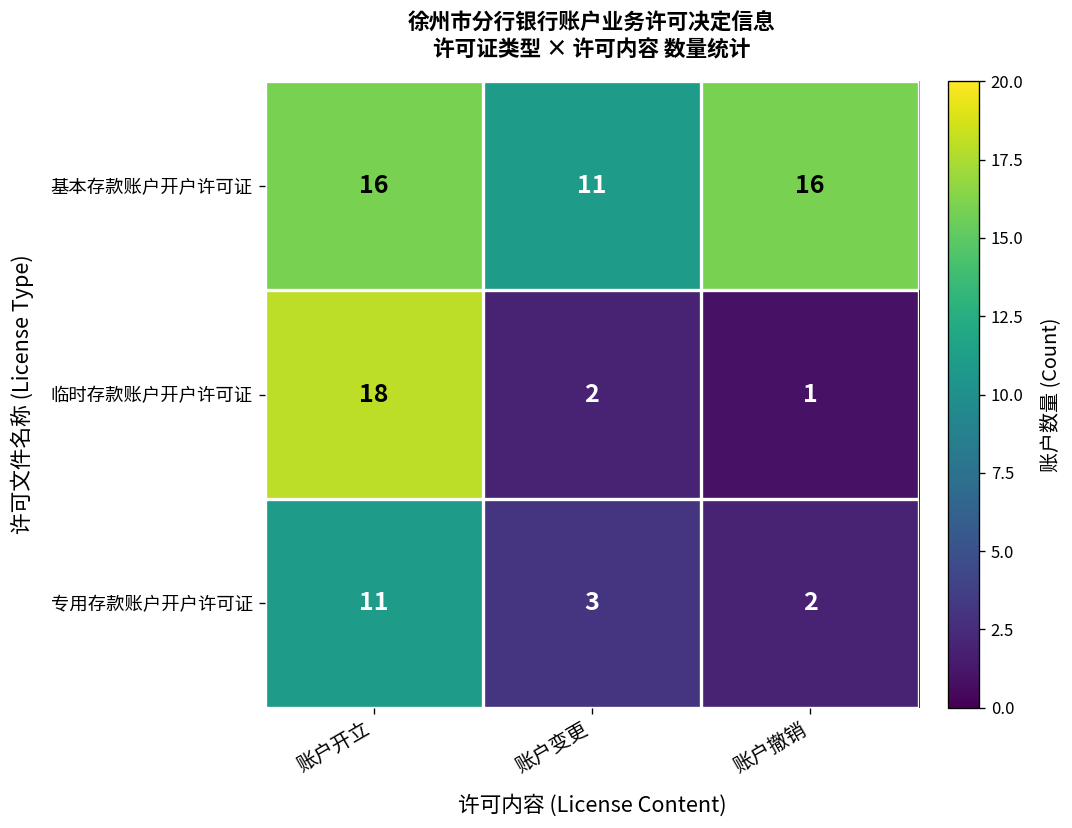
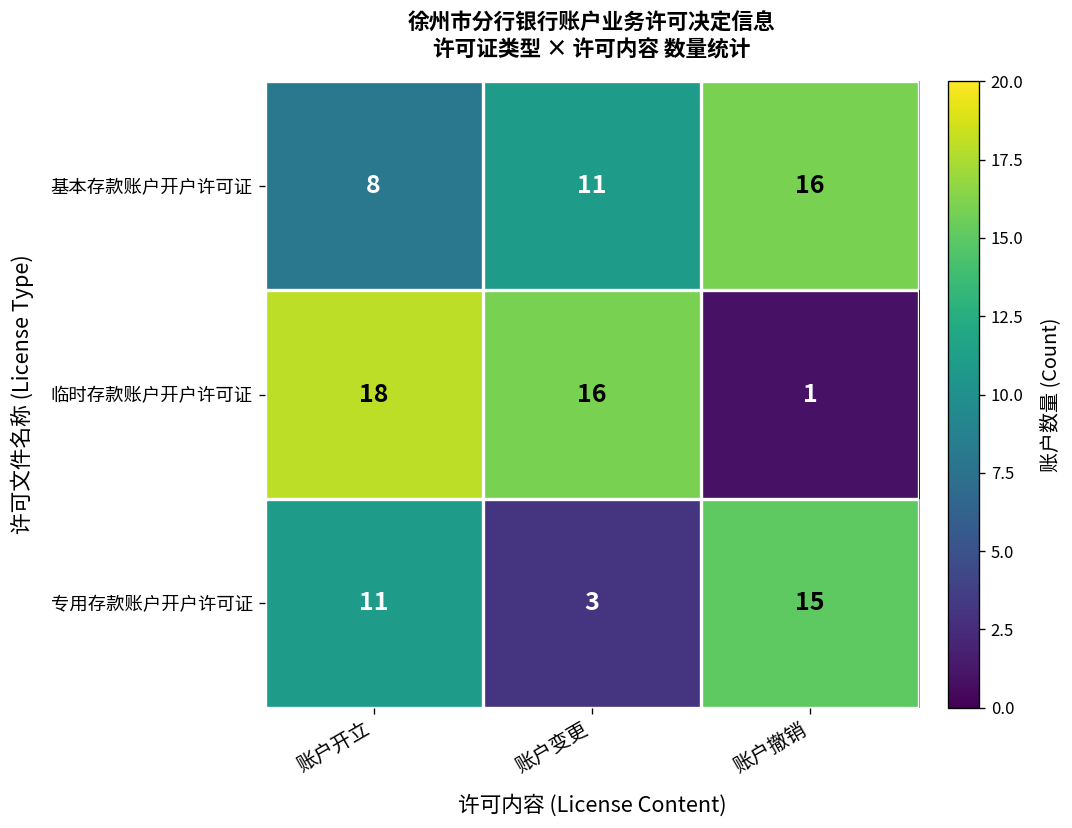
基本存款账户开户许可证, 账户开立: 16 -> 8
临时存款账户开户许可证, 账户变更: 2 -> 16
专用存款账户开户许可证, 账户撤销: 2 -> 15
